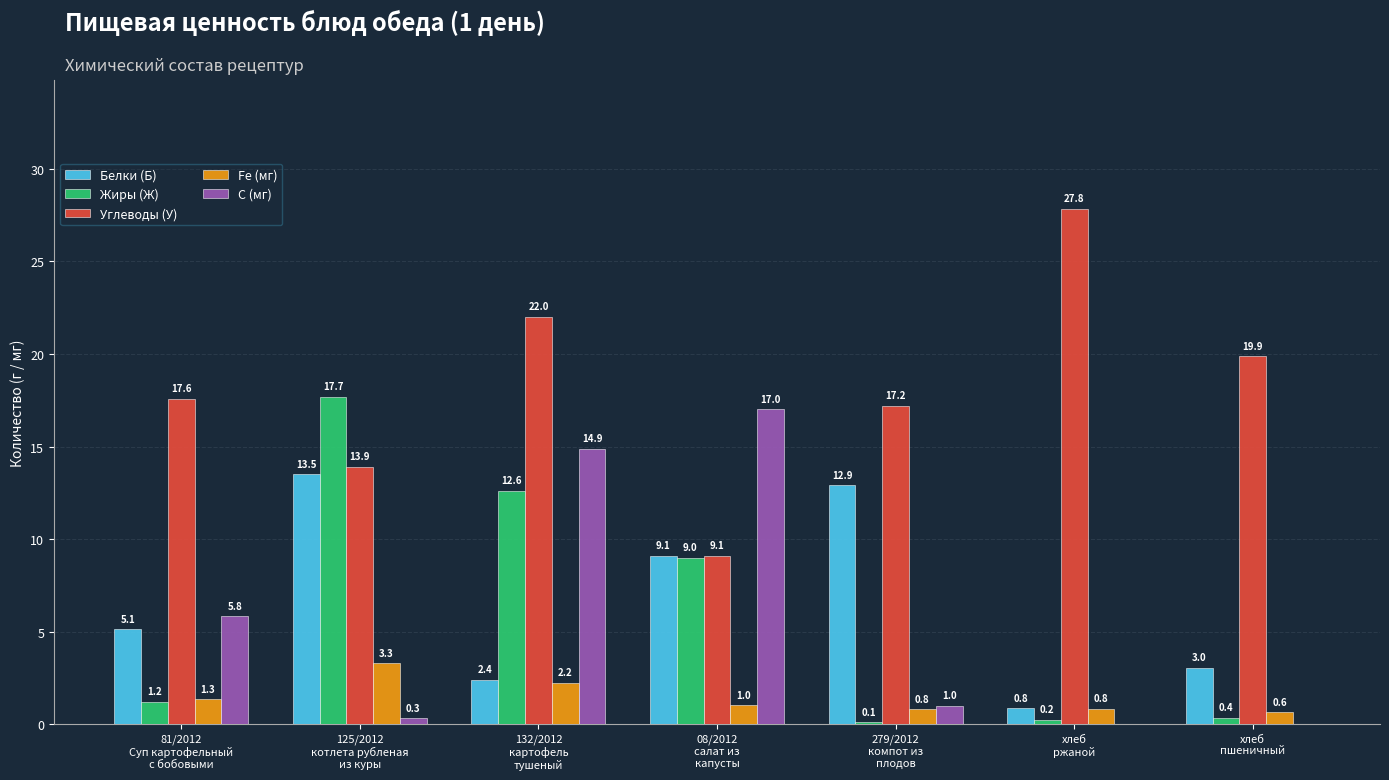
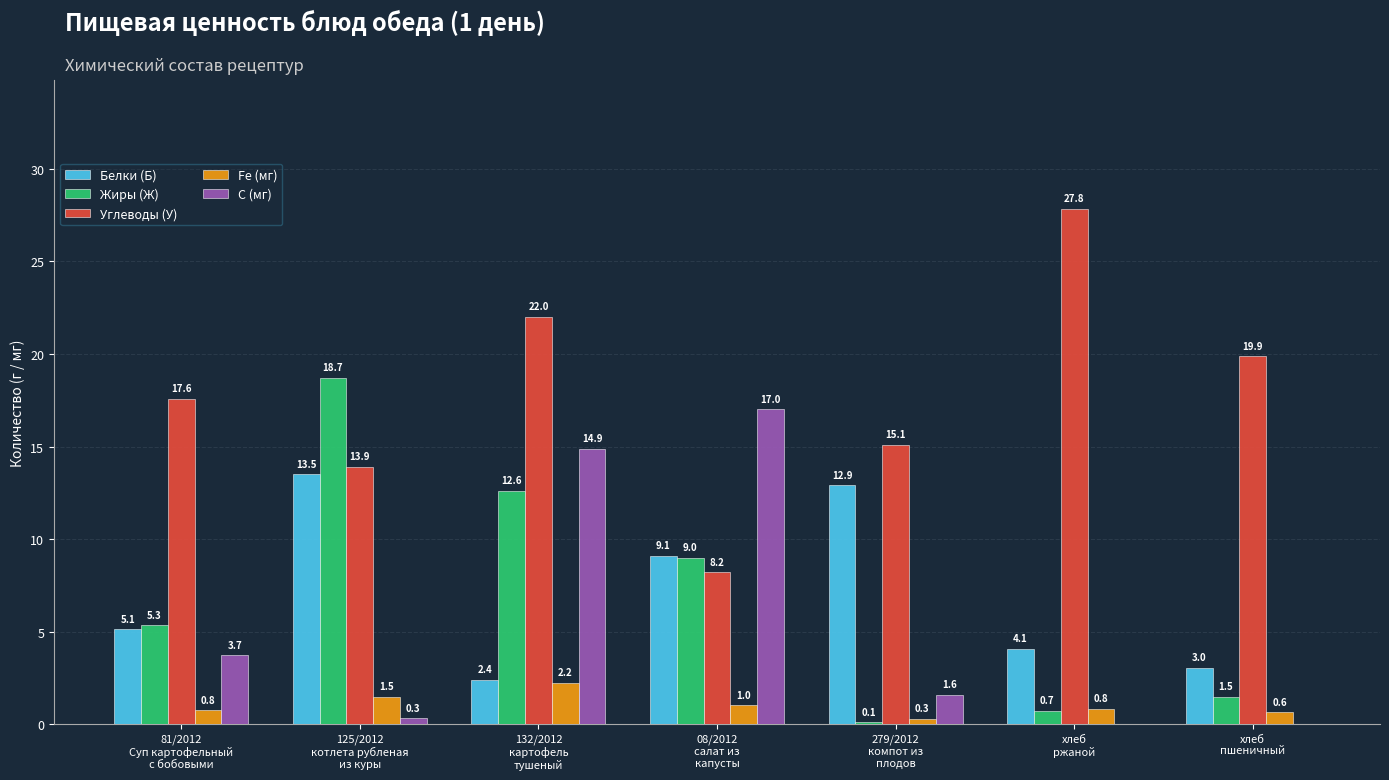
Жиры (Ж), 81/2012 Суп картофельный с бобовыми: 1.2 -> 5.3
Fe (мг), 81/2012 Суп картофельный с бобовыми: 1.3 -> 0.8
C (мг), 81/2012 Суп картофельный с бобовыми: 5.8 -> 3.7
Жиры (Ж), 125/2012 котлета рубленая из куры: 17.7 -> 18.7
Fe (мг), 125/2012 котлета рубленая из куры: 3.3 -> 1.5
Углеводы (У), 08/2012 салат из капусты: 9.1 -> 8.2
Углеводы (У), 279/2012 компот из плодов: 17.2 -> 15.1
Fe (мг), 279/2012 компот из плодов: 0.8 -> 0.3
C (мг), 279/2012 компот из плодов: 1.0 -> 1.6
Белки (Б), хлеб ржаной: 0.8 -> 4.1
Жиры (Ж), хлеб ржаной: 0.2 -> 0.7
Жиры (Ж), хлеб пшеничный: 0.4 -> 1.5
